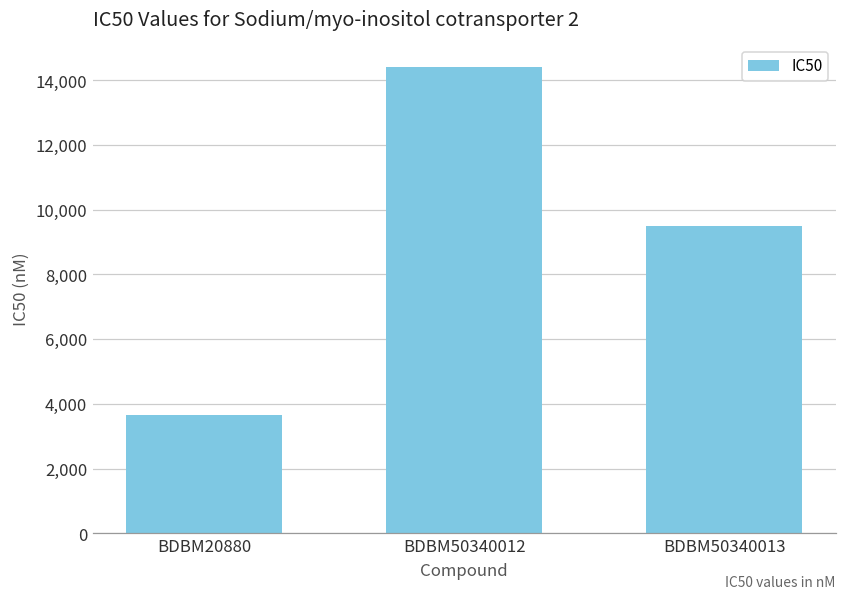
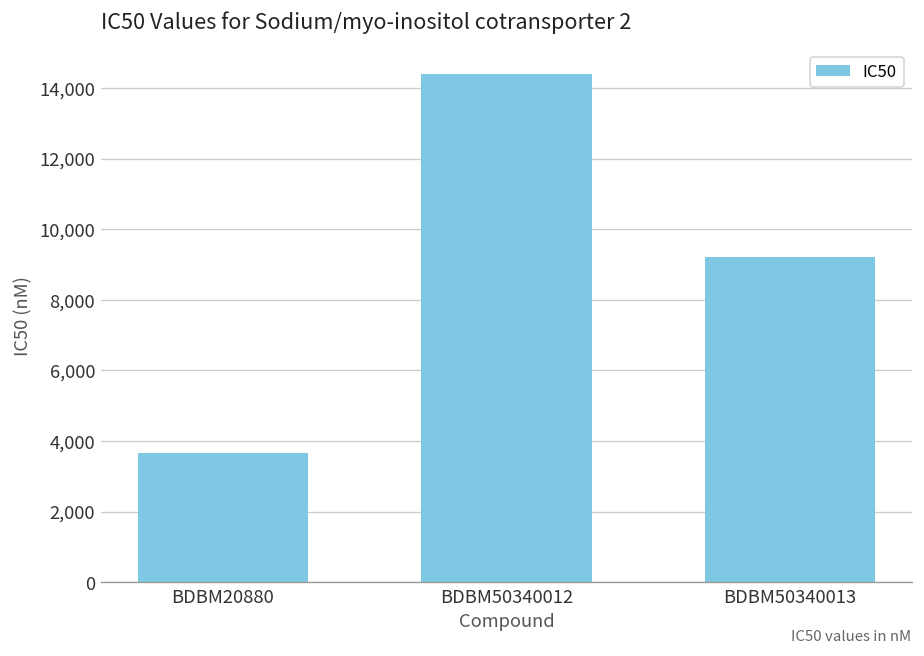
BDBM50340013: 9,500 -> 9,200
